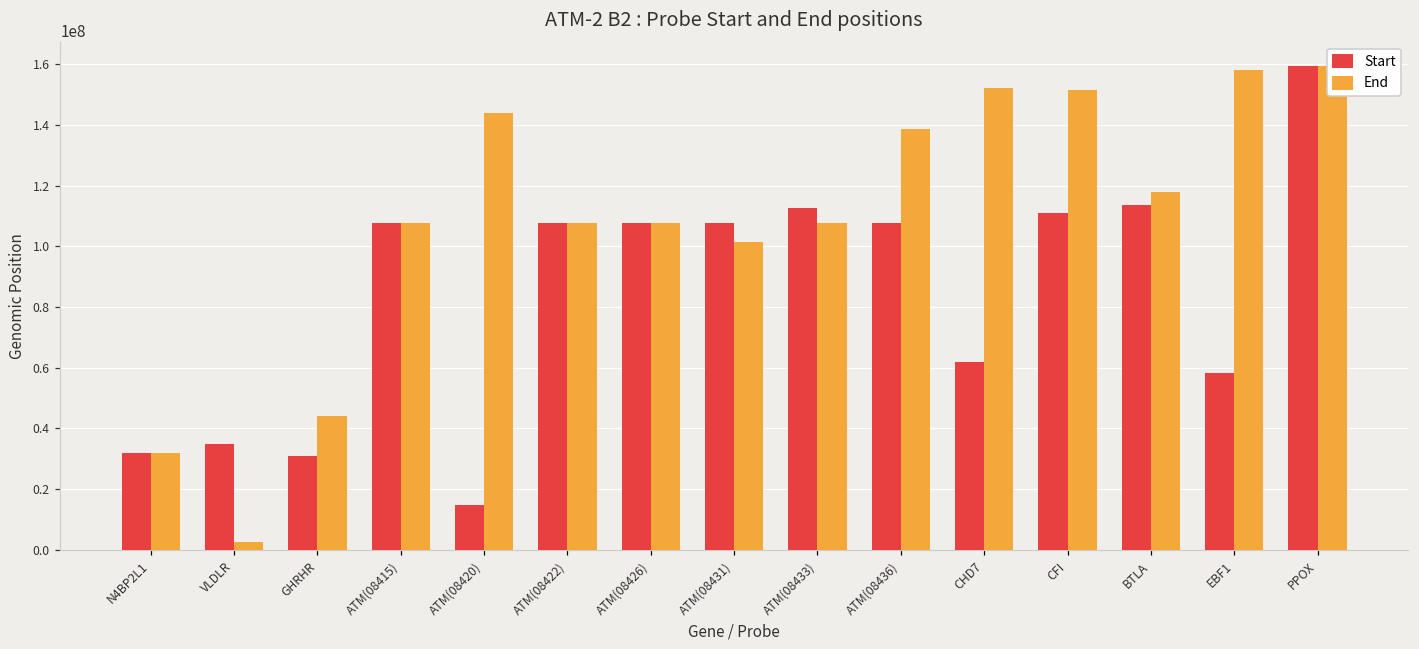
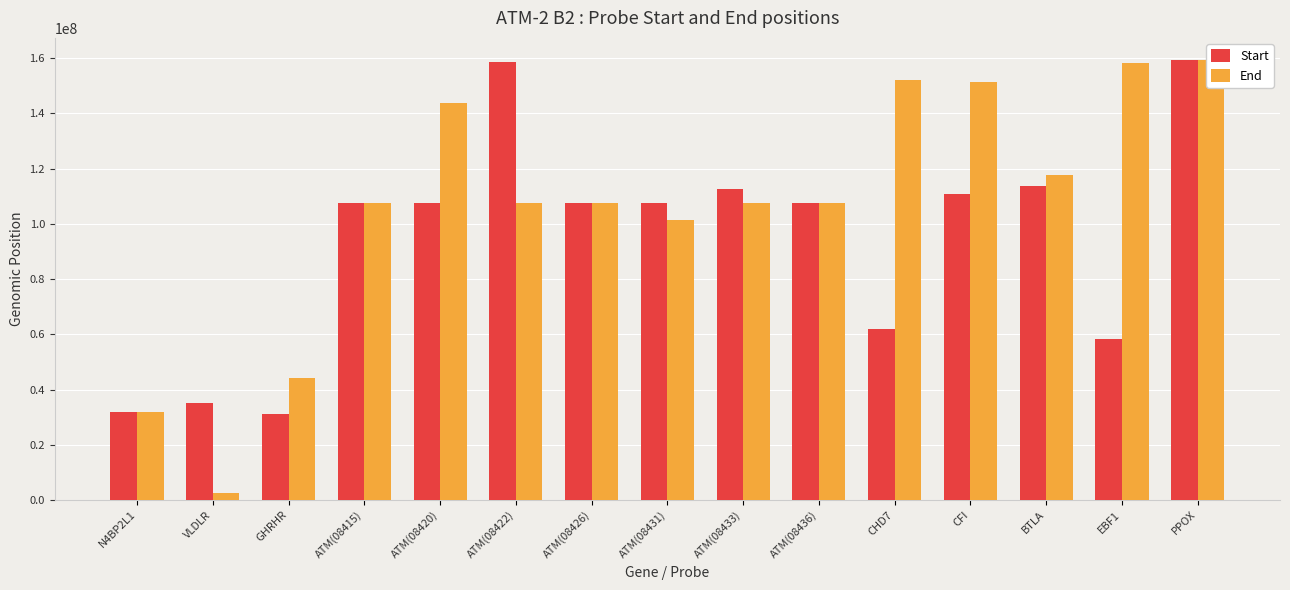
Start, ATM(08420): 15000000 -> 108000000
Start, ATM(08422): 108000000 -> 158000000
End, ATM(08436): 139000000 -> 108000000
